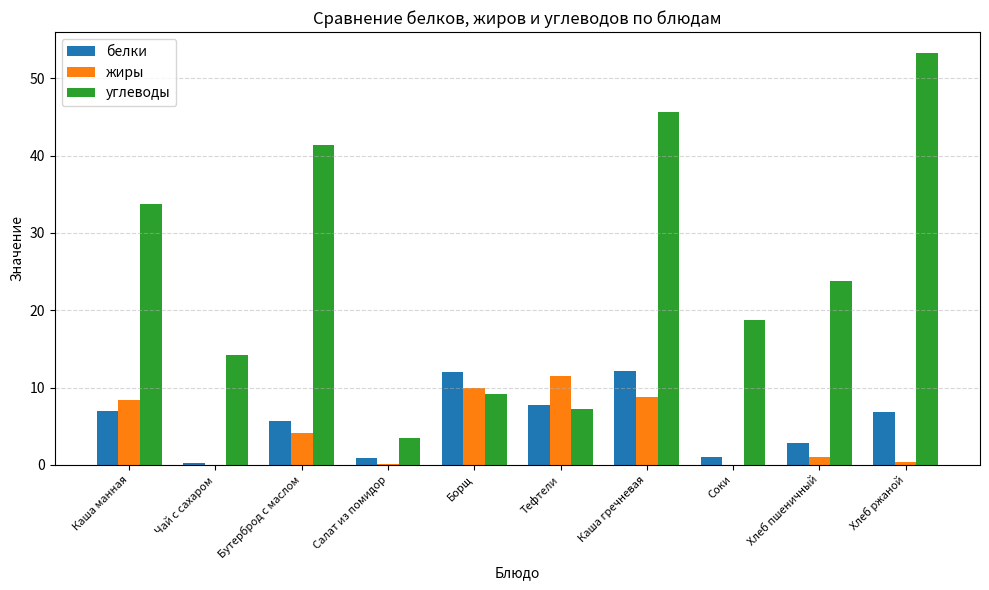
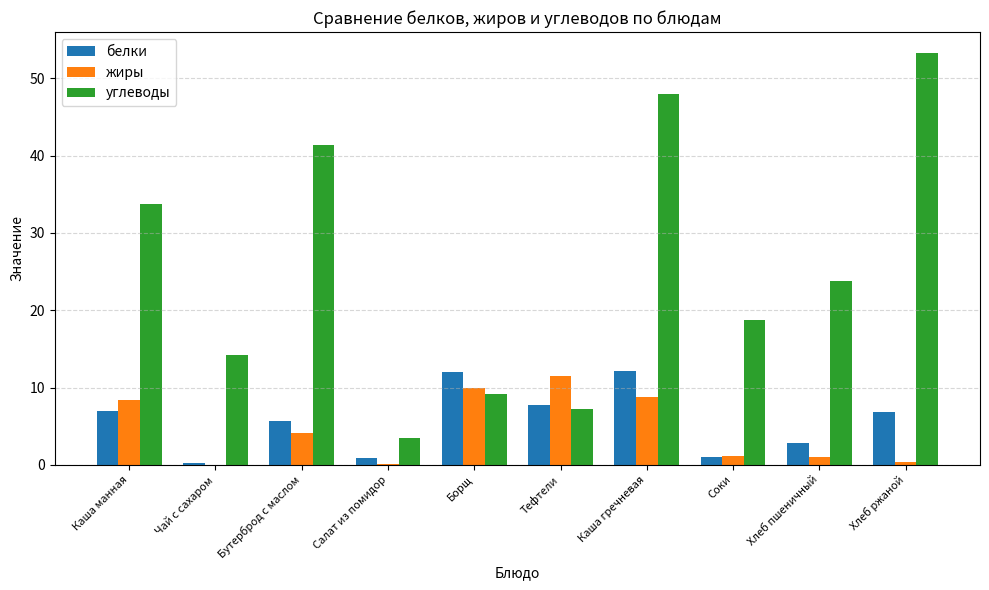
углеводы, Каша гречневая: 46 -> 48
жиры, Соки: 0 -> 1
